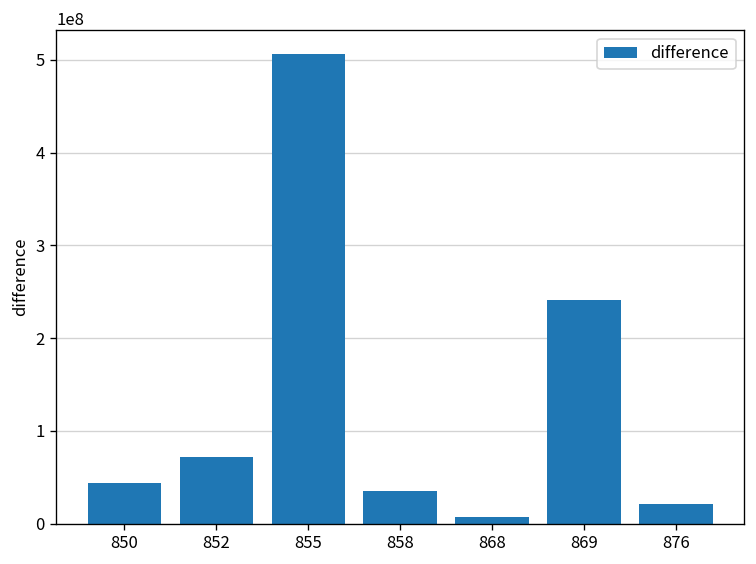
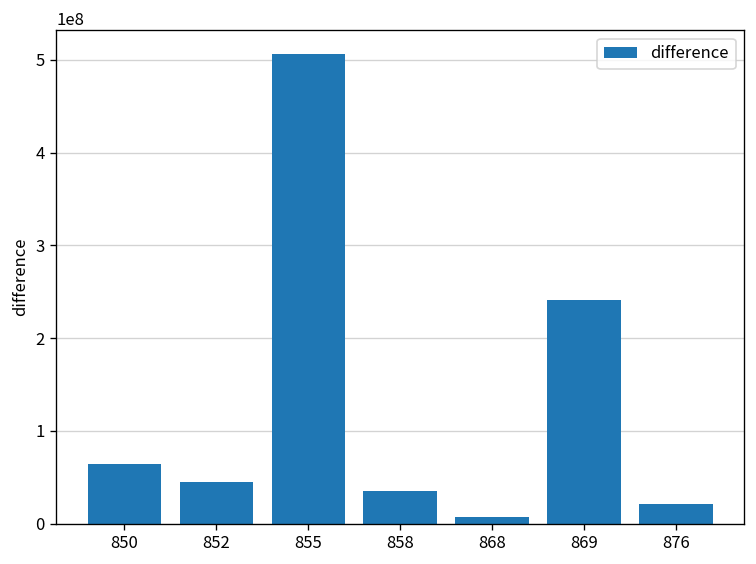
850: 40000000 -> 60000000
852: 70000000 -> 40000000
